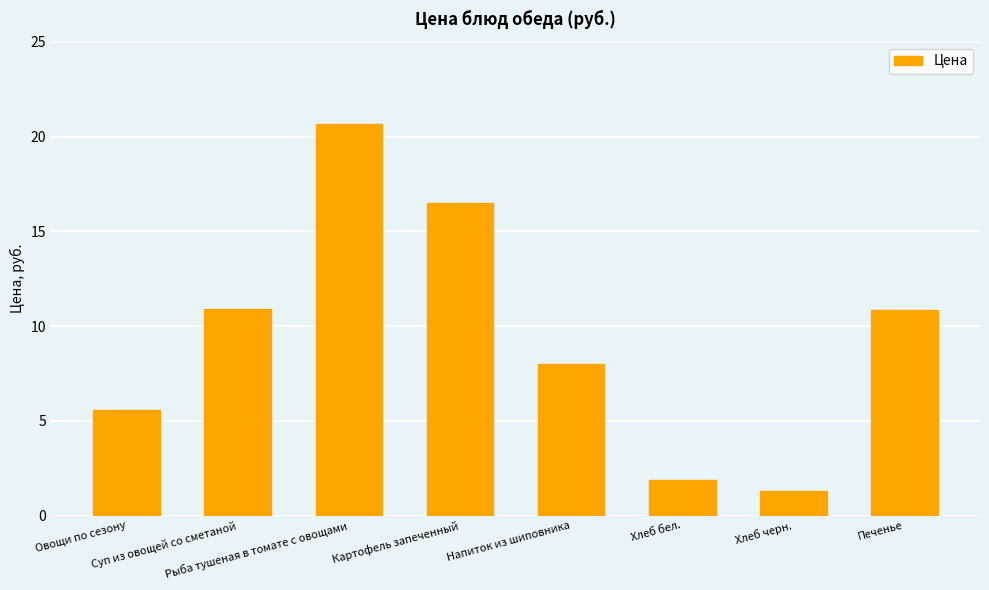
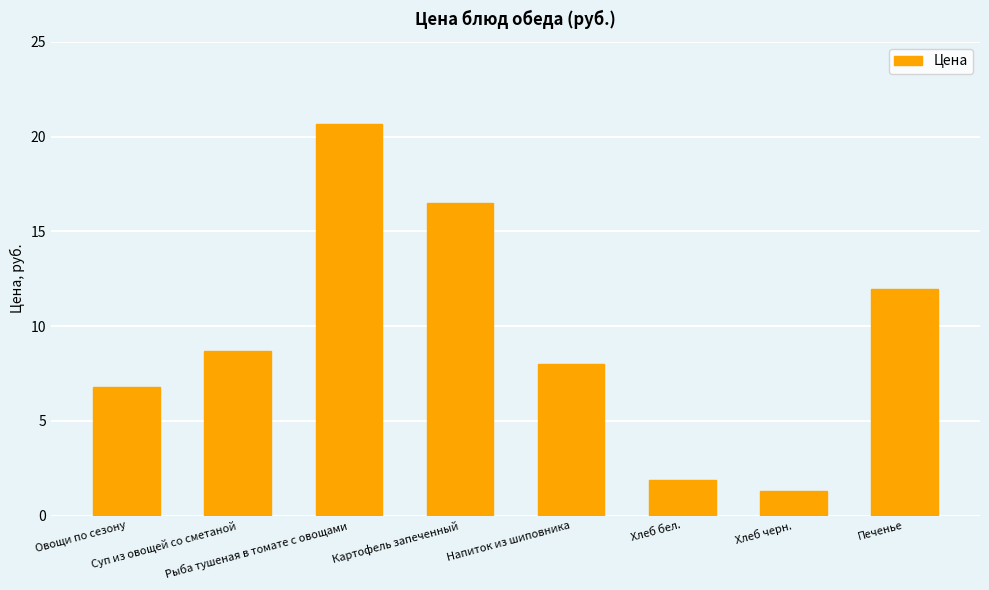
Овощи по сезону: 5.6 -> 6.8
Суп из овощей со сметаной: 10.9 -> 8.7
Печенье: 10.9 -> 12.0
